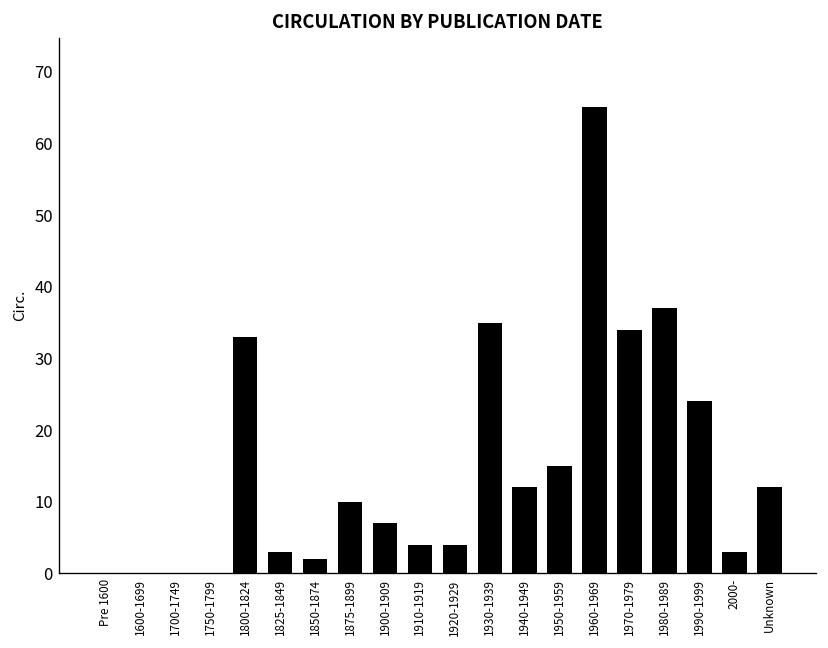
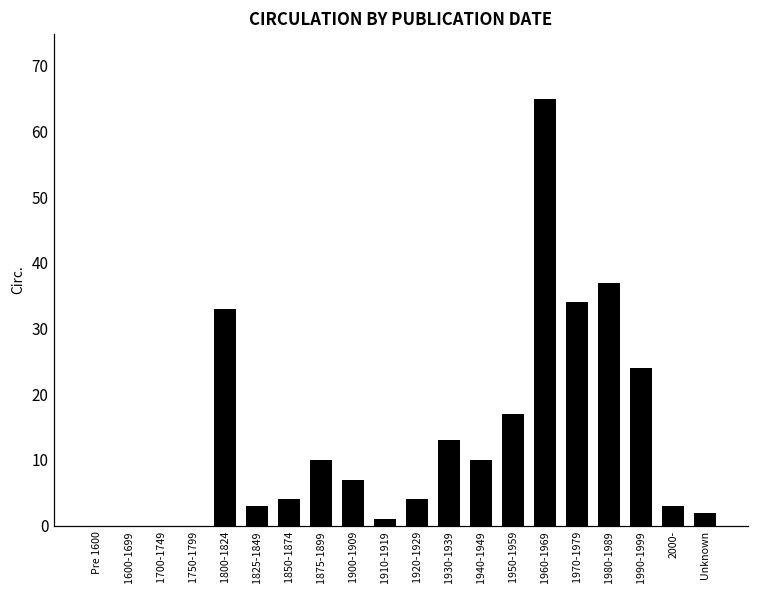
1850-1874: 2 -> 4
1910-1919: 4 -> 1
1930-1939: 35 -> 13
1940-1949: 12 -> 10
1950-1959: 15 -> 17
Unknown: 12 -> 2
